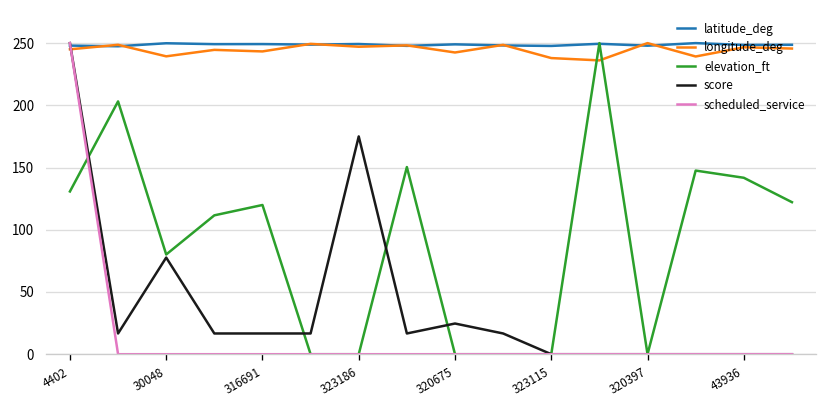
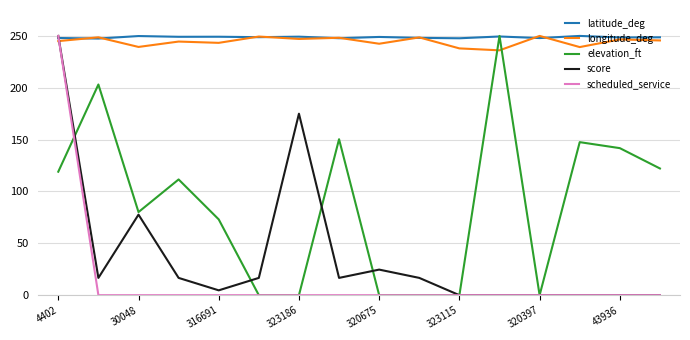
elevation_ft, 4402: 131 -> 119
elevation_ft, 316691: 120 -> 73
score, 316691: 17 -> 5
